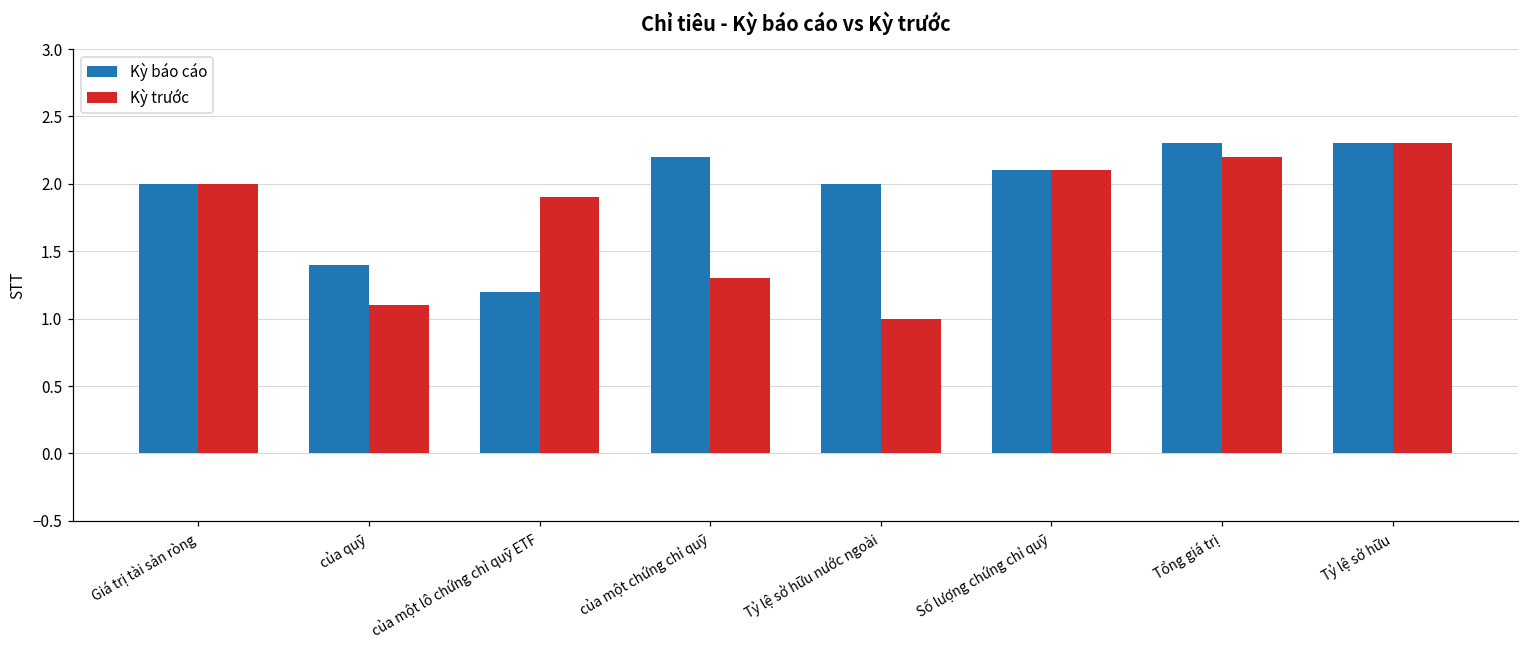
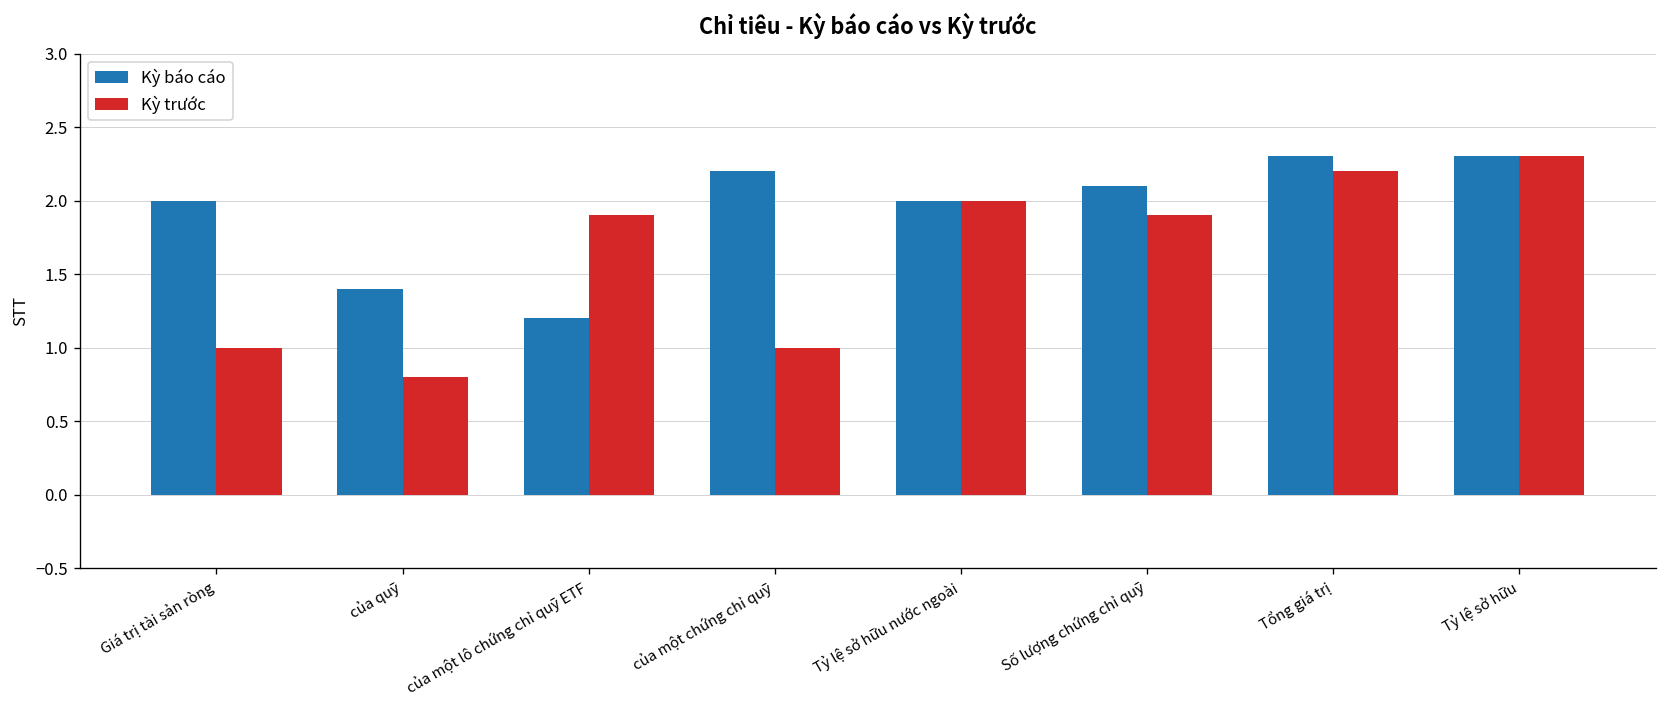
Kỳ trước, Giá trị tài sản ròng: 2 -> 1
Kỳ trước, của quỹ: 1.1 -> 0.8
Kỳ trước, của một chứng chỉ quỹ: 1.3 -> 1.0
Kỳ trước, Tỷ lệ sở hữu nước ngoài: 1 -> 2
Kỳ trước, Số lượng chứng chỉ quỹ: 2.1 -> 1.9
